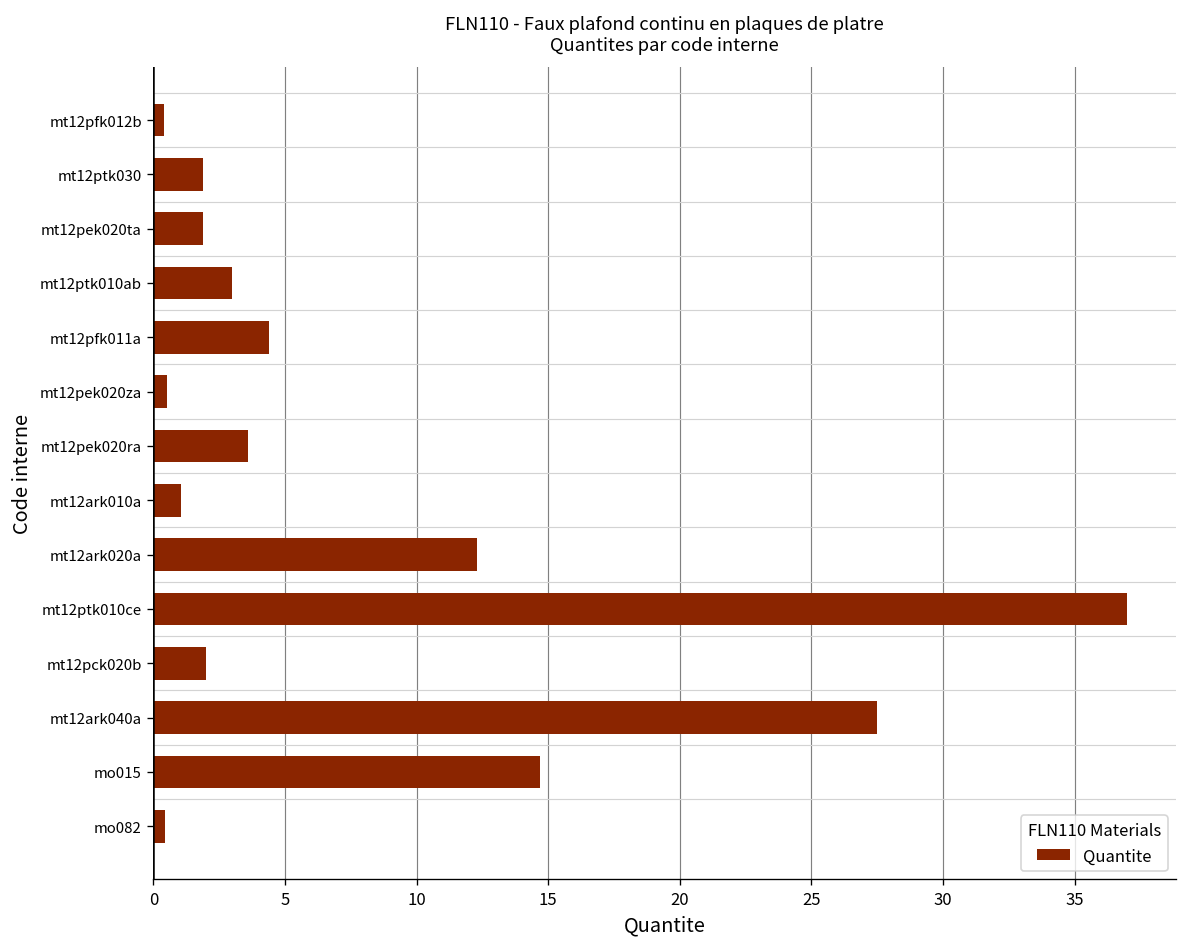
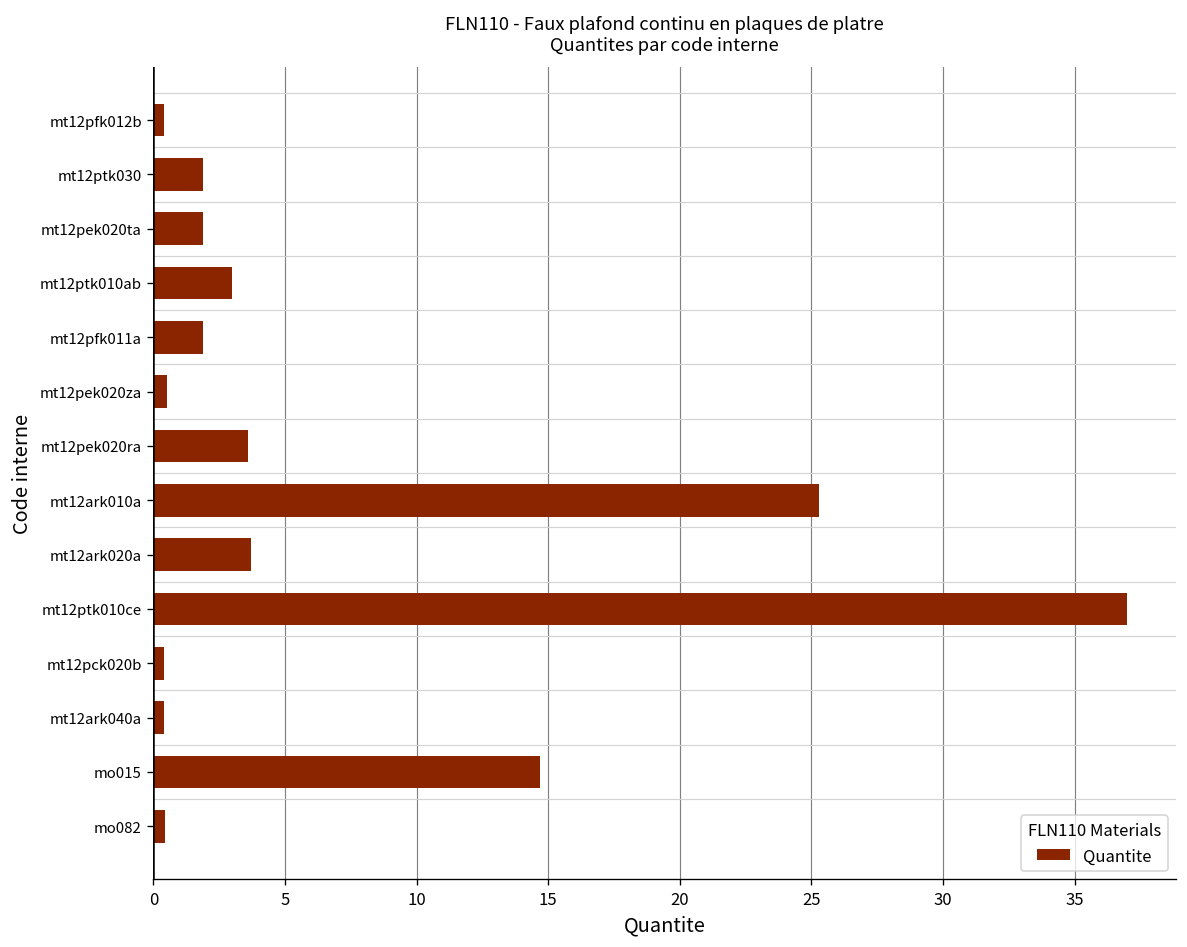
mt12pfk011a: 4.4 -> 1.9
mt12ark010a: 1.1 -> 25.3
mt12ark020a: 12.3 -> 3.7
mt12pck020b: 2.0 -> 0.4
mt12ark040a: 27.5 -> 0.4
